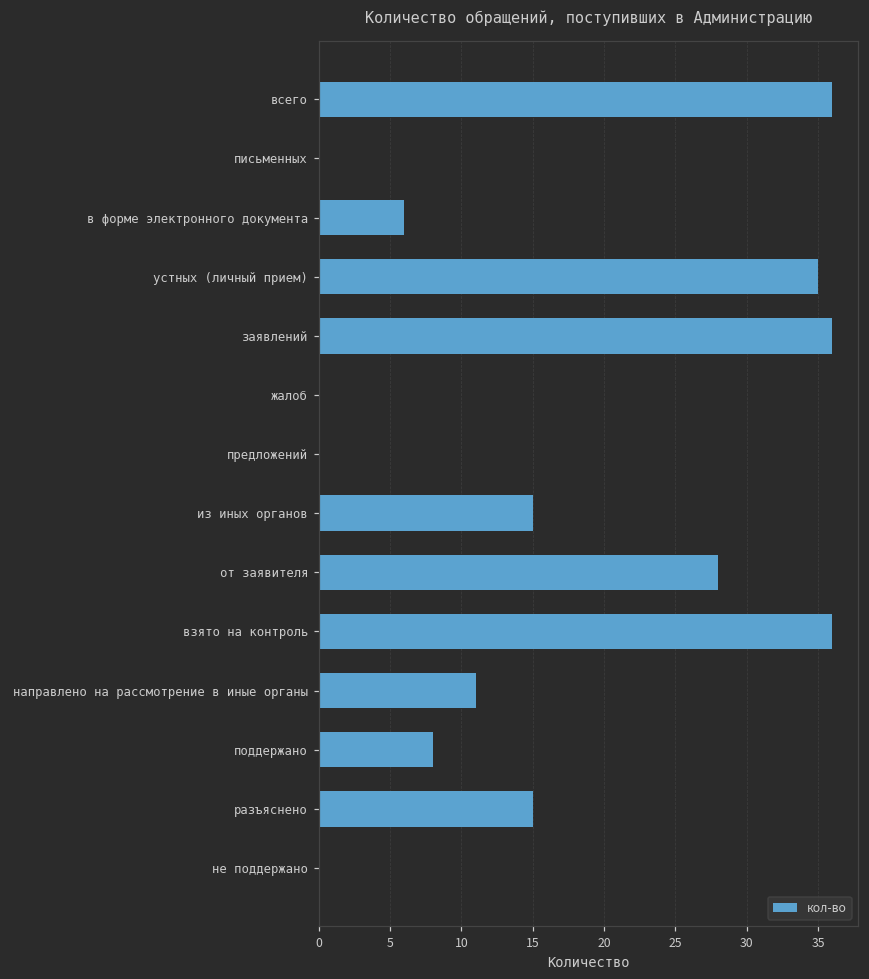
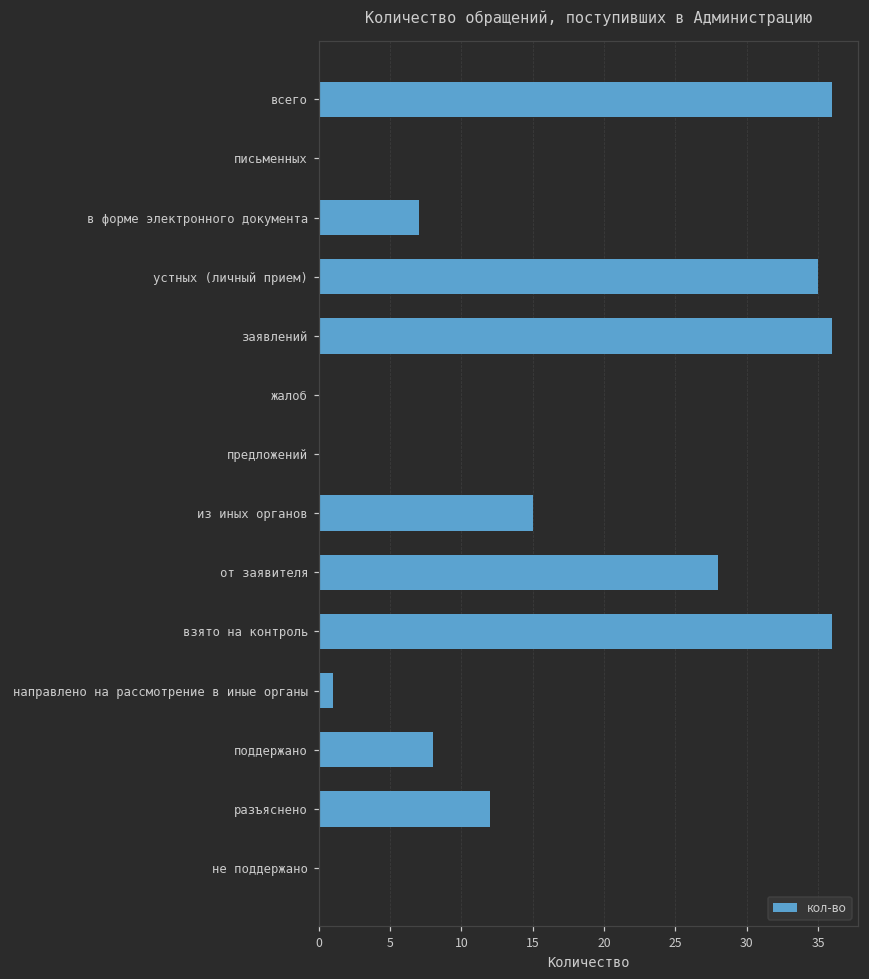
в форме электронного документа: 6 -> 7
направлено на рассмотрение в иные органы: 11 -> 1
разъяснено: 15 -> 12
